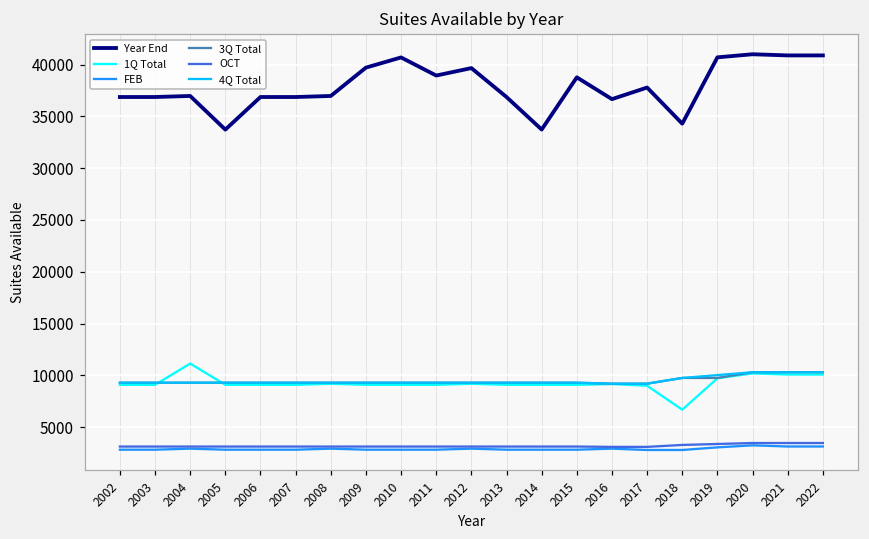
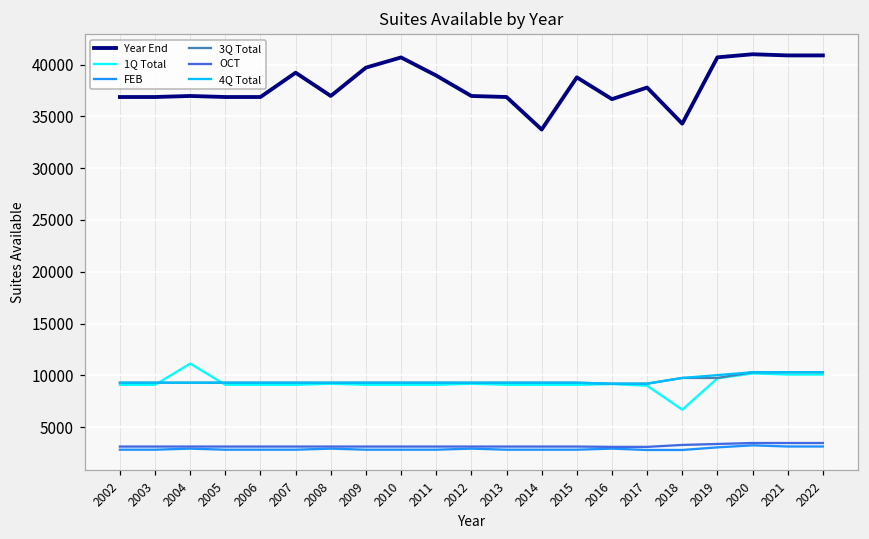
Year End, 2005: 34000 -> 37000
Year End, 2007: 37000 -> 39000
Year End, 2012: 40000 -> 37000
